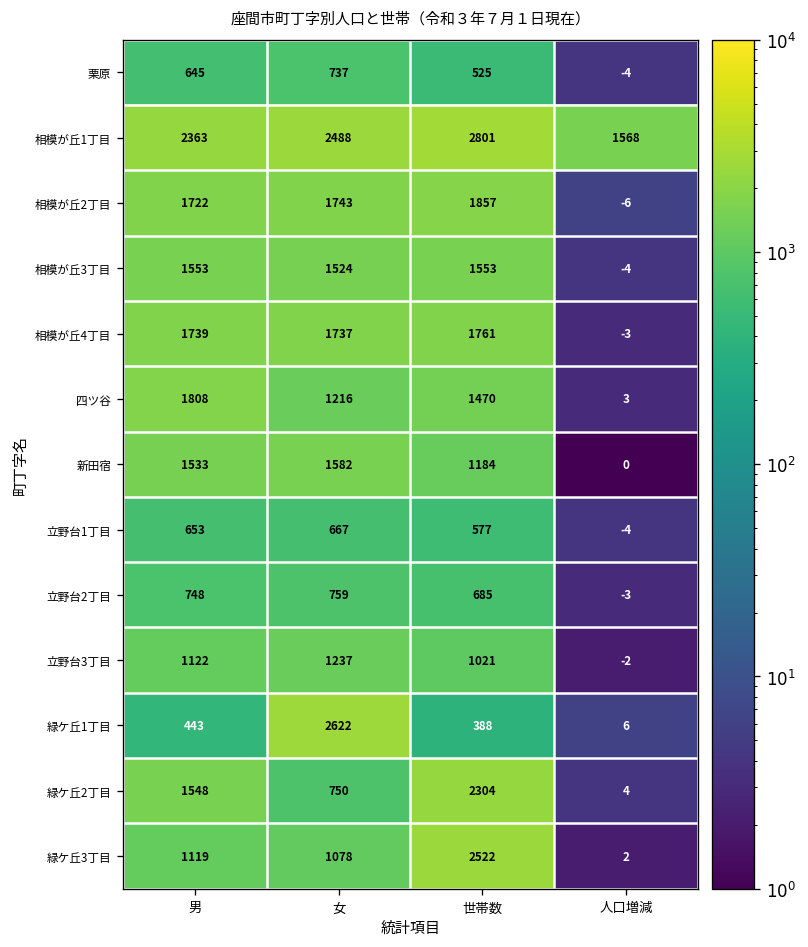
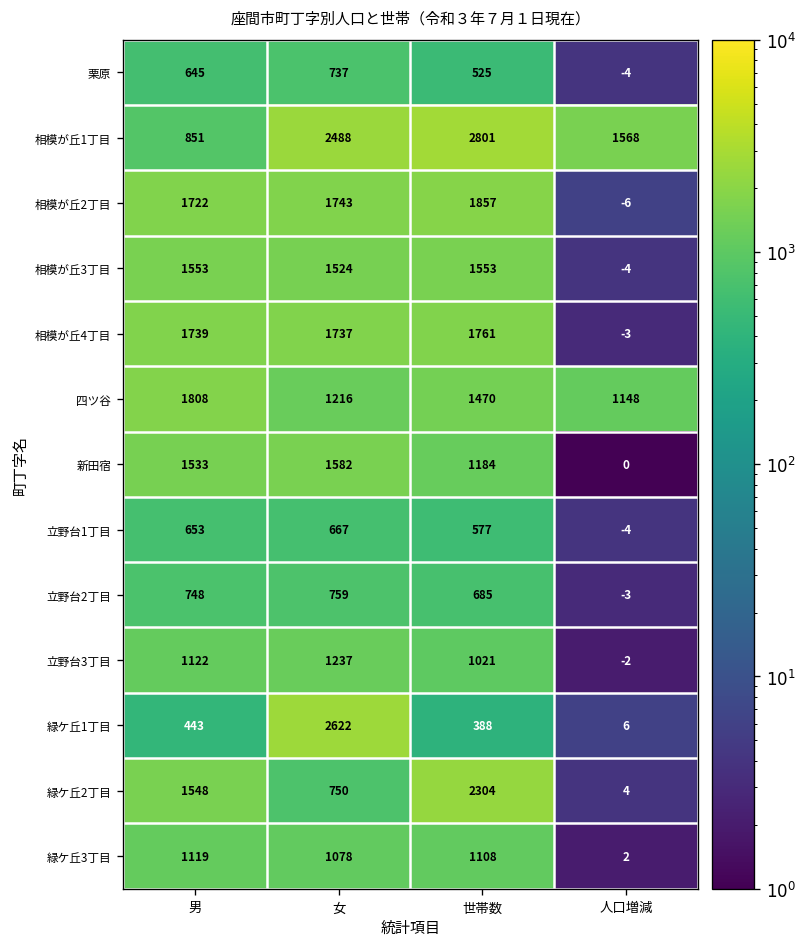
相模が丘1丁目, 男: 2363 -> 851
四ツ谷, 人口増減: 3 -> 1148
緑ケ丘3丁目, 世帯数: 2522 -> 1108
